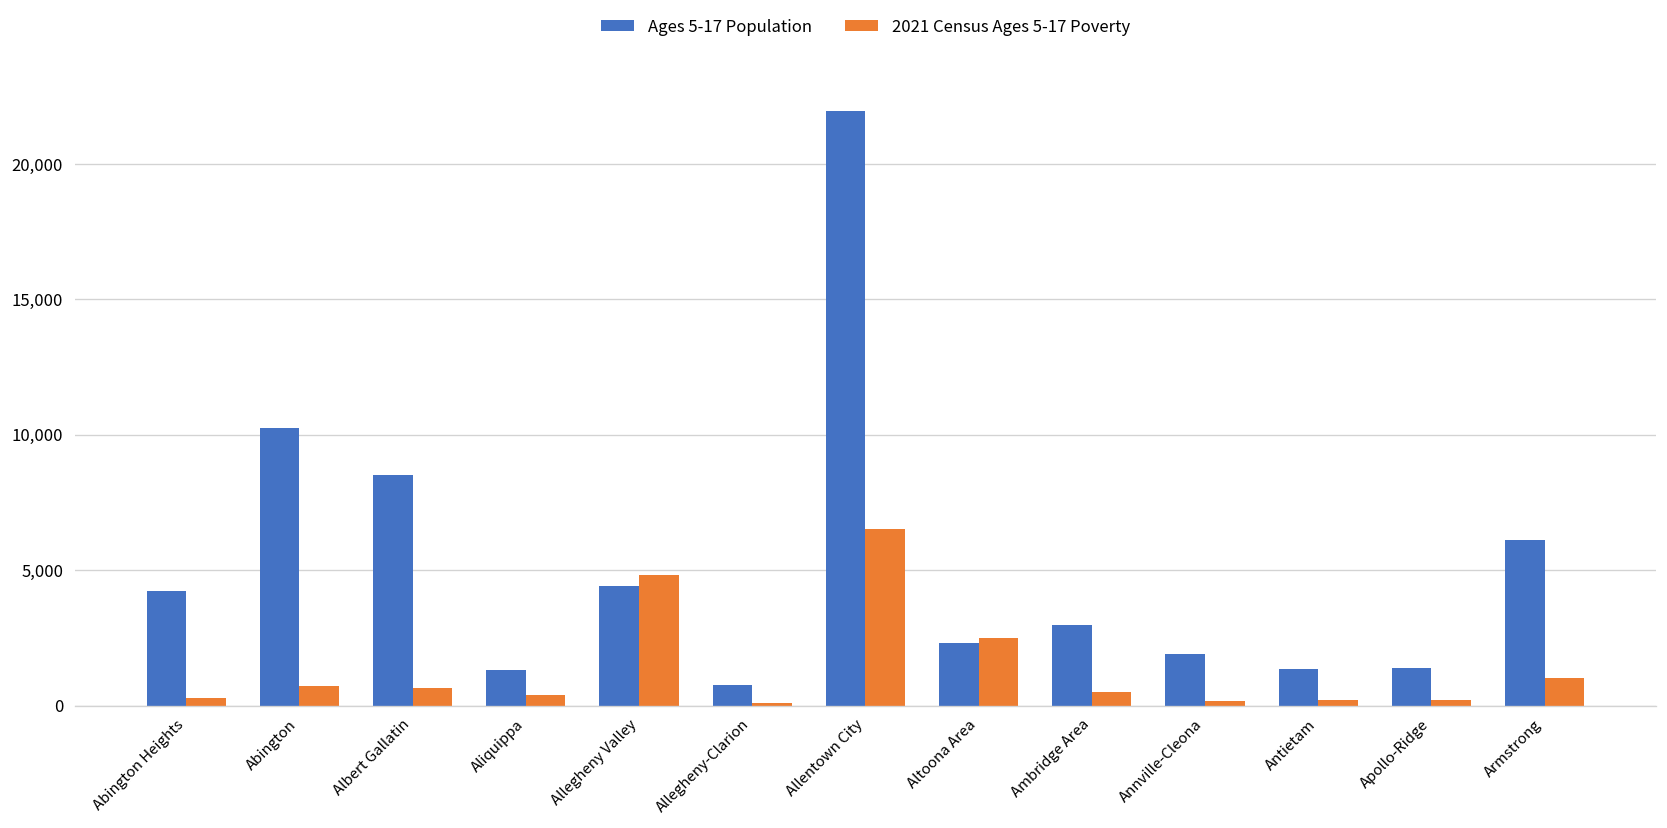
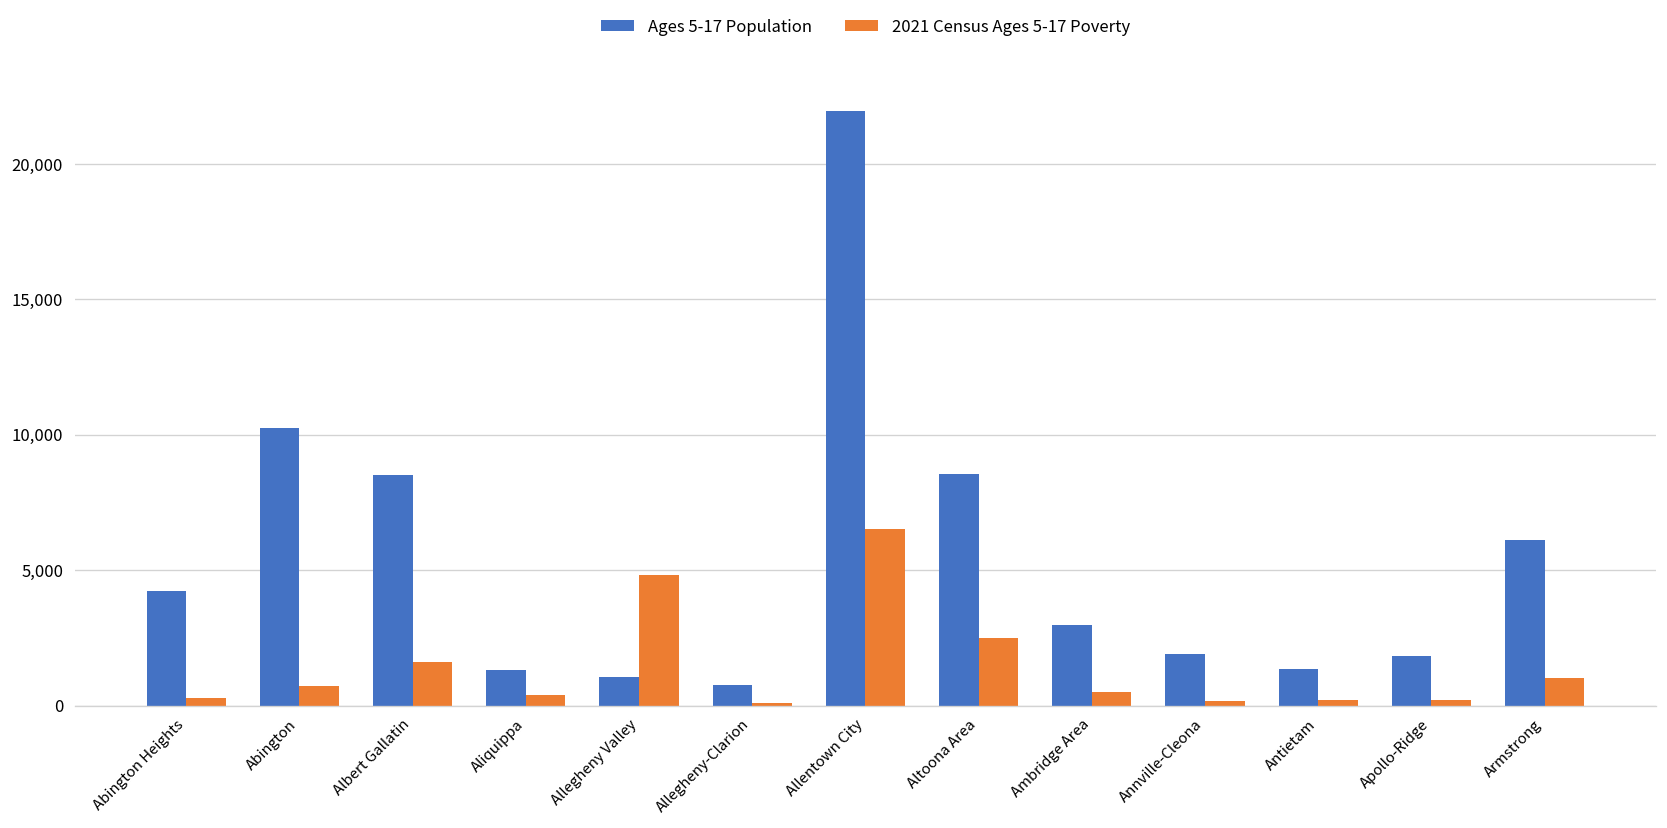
2021 Census Ages 5-17 Poverty, Albert Gallatin: 600 -> 1,600
Ages 5-17 Population, Allegheny Valley: 4,400 -> 1,100
Ages 5-17 Population, Altoona Area: 2,300 -> 8,600
Ages 5-17 Population, Apollo-Ridge: 1,400 -> 1,800
